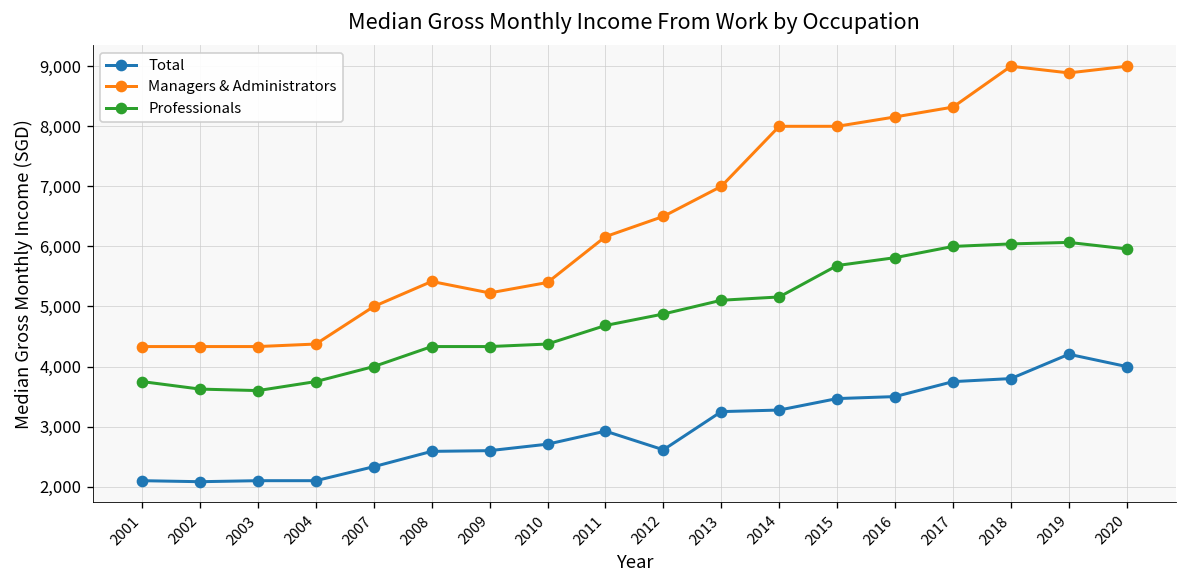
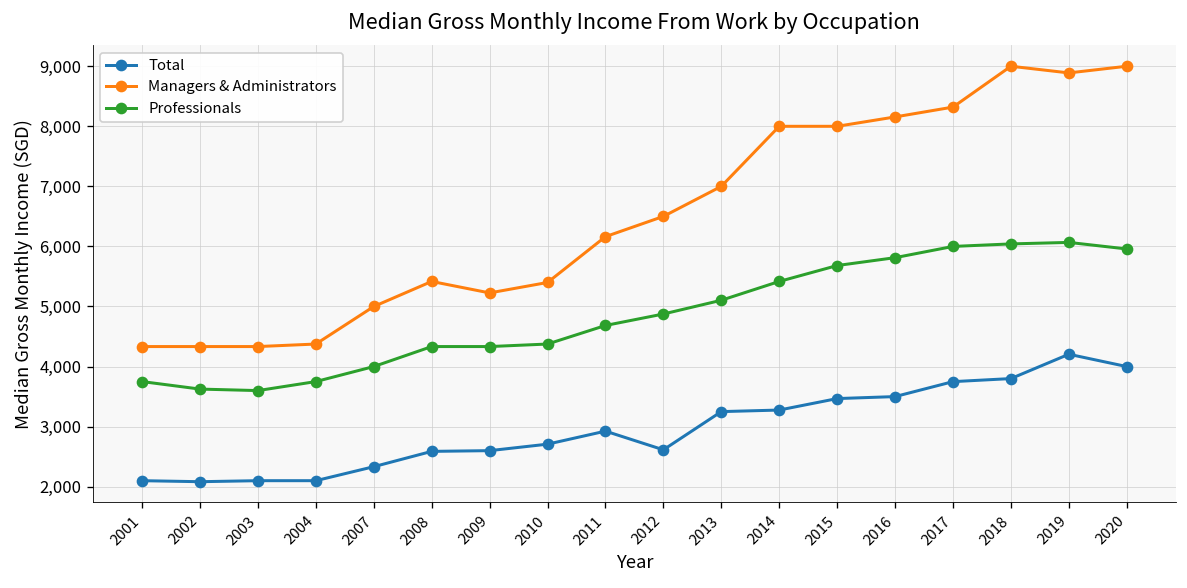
Professionals, 2014: 5,200 -> 5,400
